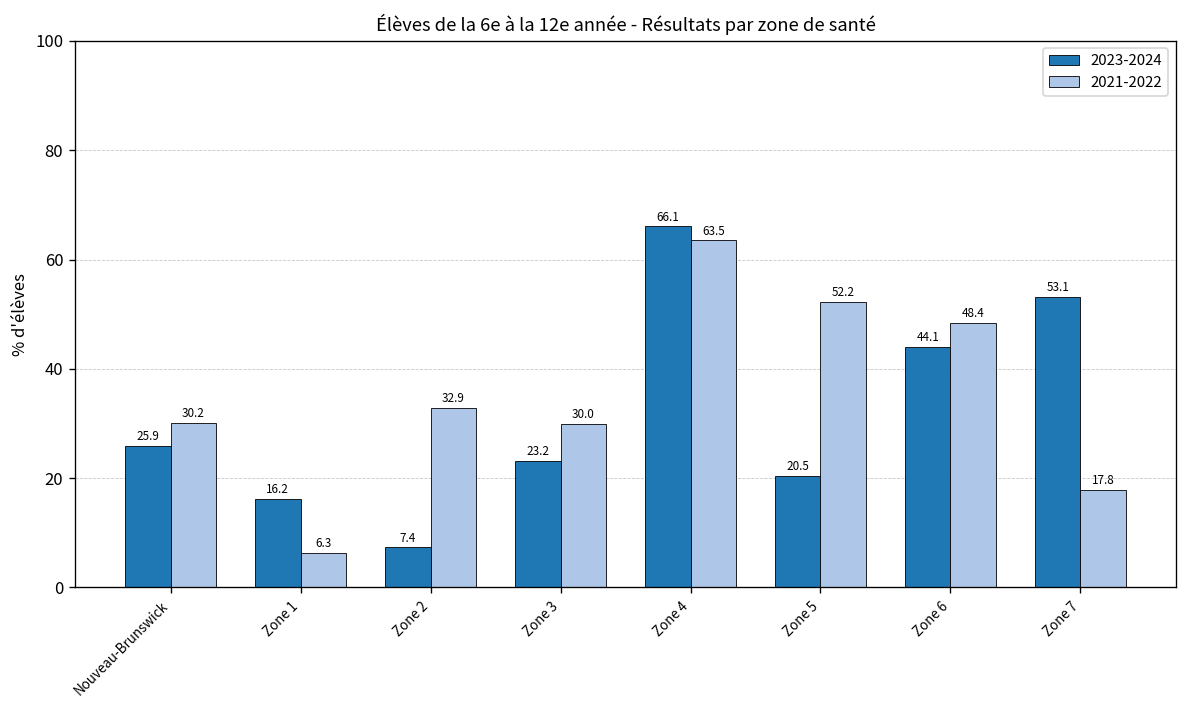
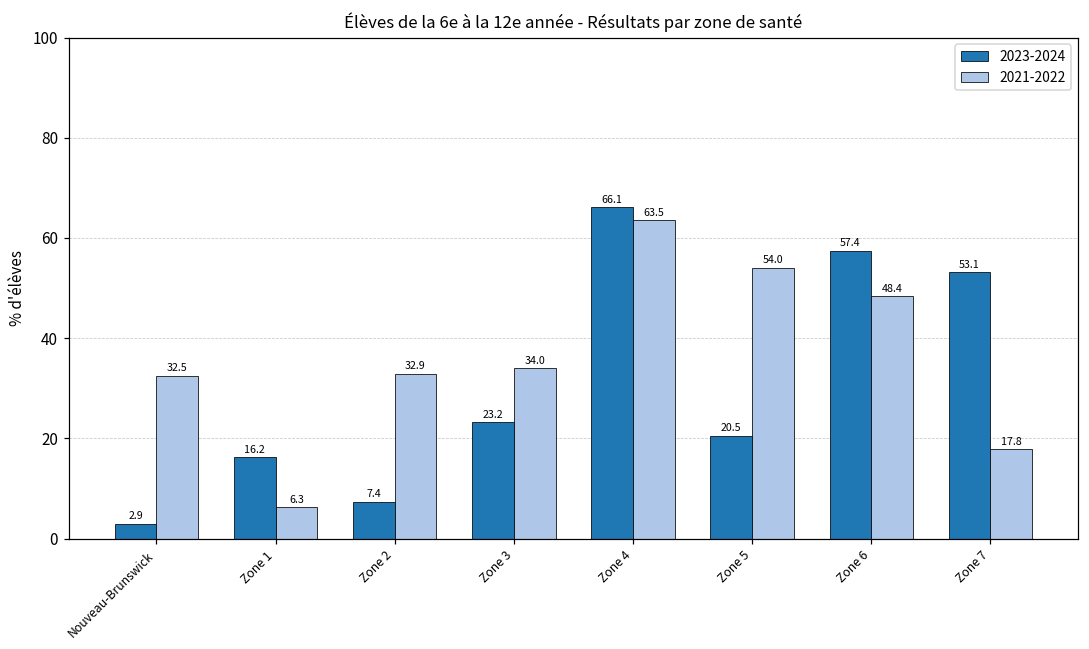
2023-2024, Nouveau-Brunswick: 25.9 -> 2.9
2021-2022, Nouveau-Brunswick: 30.2 -> 32.5
2021-2022, Zone 3: 30.0 -> 34.0
2021-2022, Zone 5: 52.2 -> 54.0
2023-2024, Zone 6: 44.1 -> 57.4
